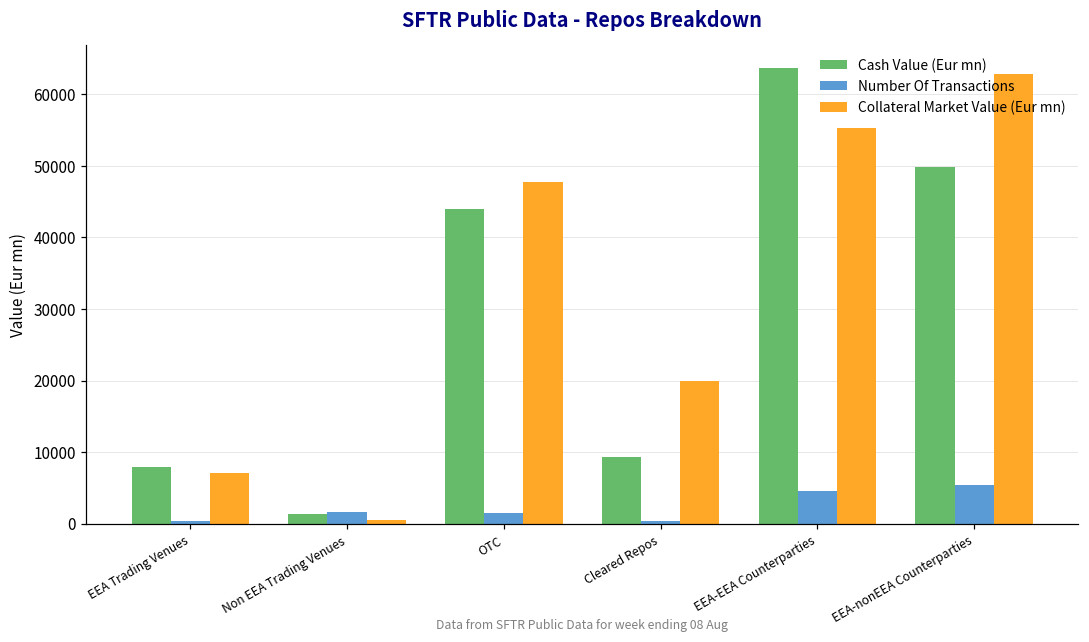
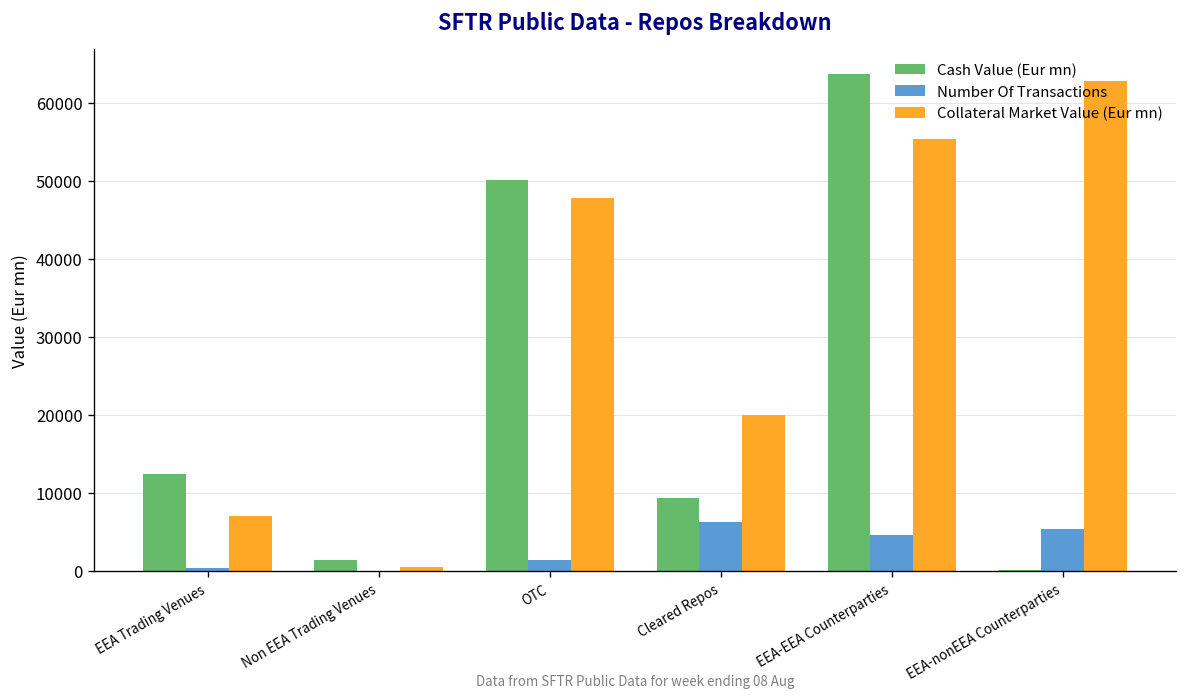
Cash Value (Eur mn), EEA Trading Venues: 8000 -> 12000
Number Of Transactions, Non EEA Trading Venues: 2000 -> 0
Cash Value (Eur mn), OTC: 44000 -> 50000
Number Of Transactions, Cleared Repos: 0 -> 6000
Cash Value (Eur mn), EEA-nonEEA Counterparties: 50000 -> 0
